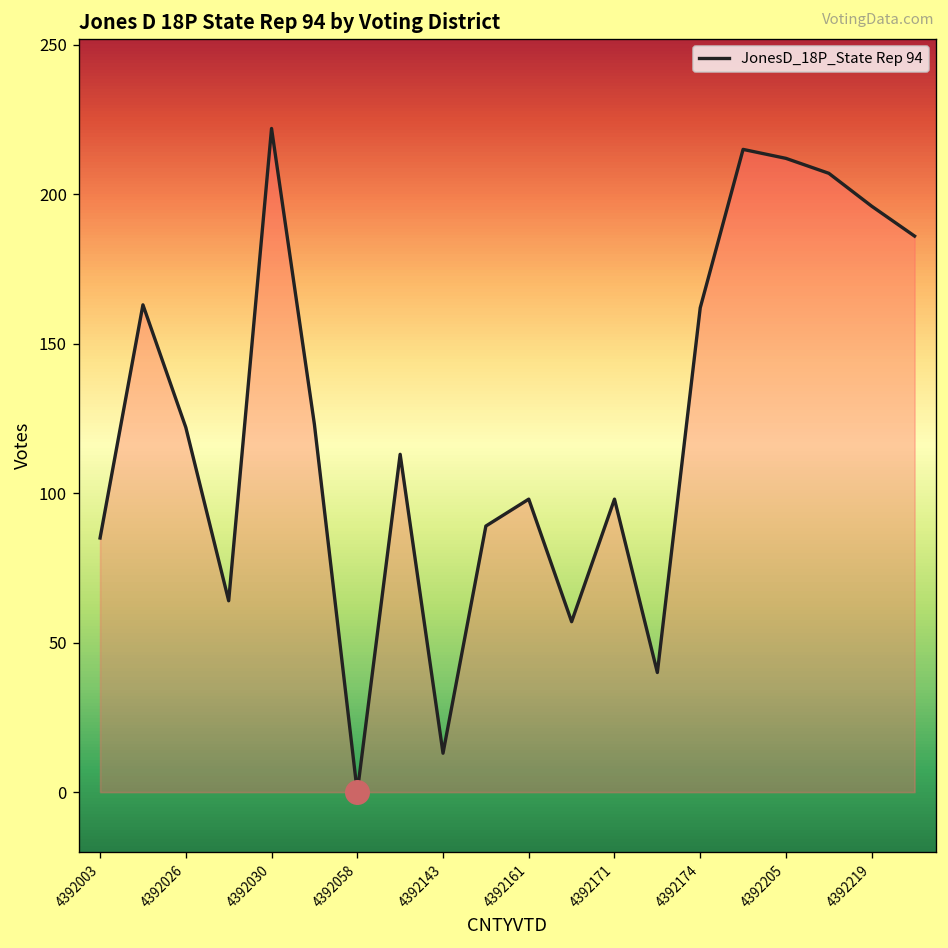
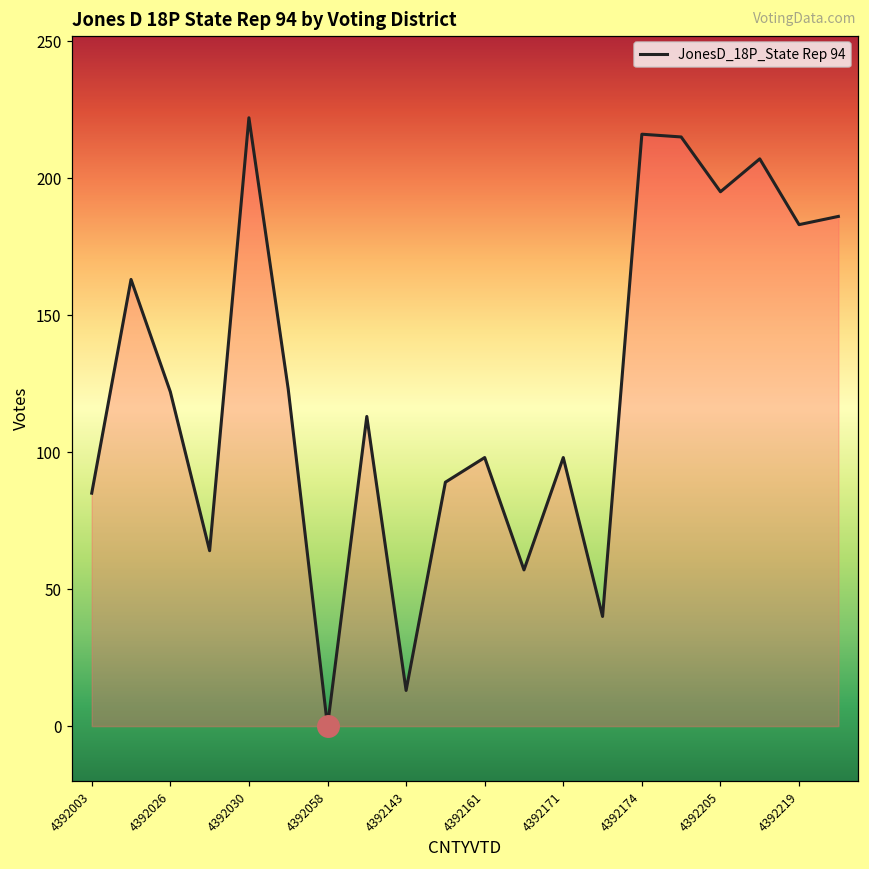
JonesD_18P_State Rep 94, 4392174: 162 -> 216
JonesD_18P_State Rep 94, 4392205: 212 -> 195
JonesD_18P_State Rep 94, 4392219: 196 -> 183
